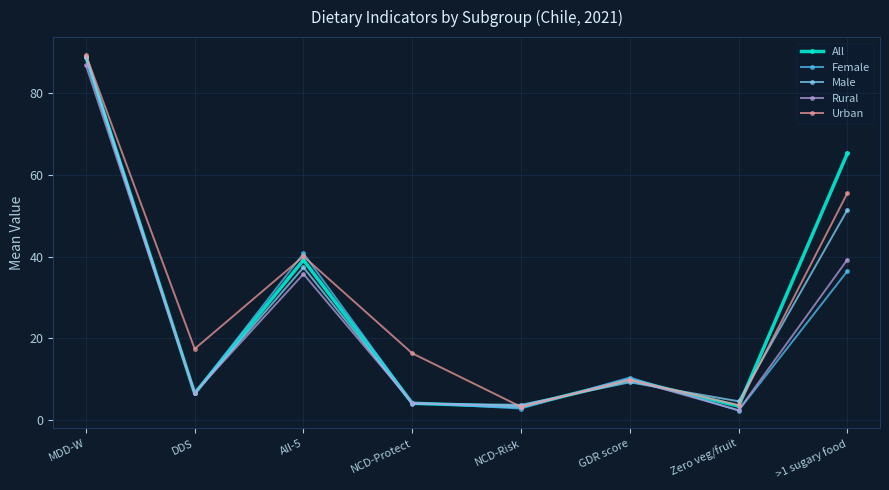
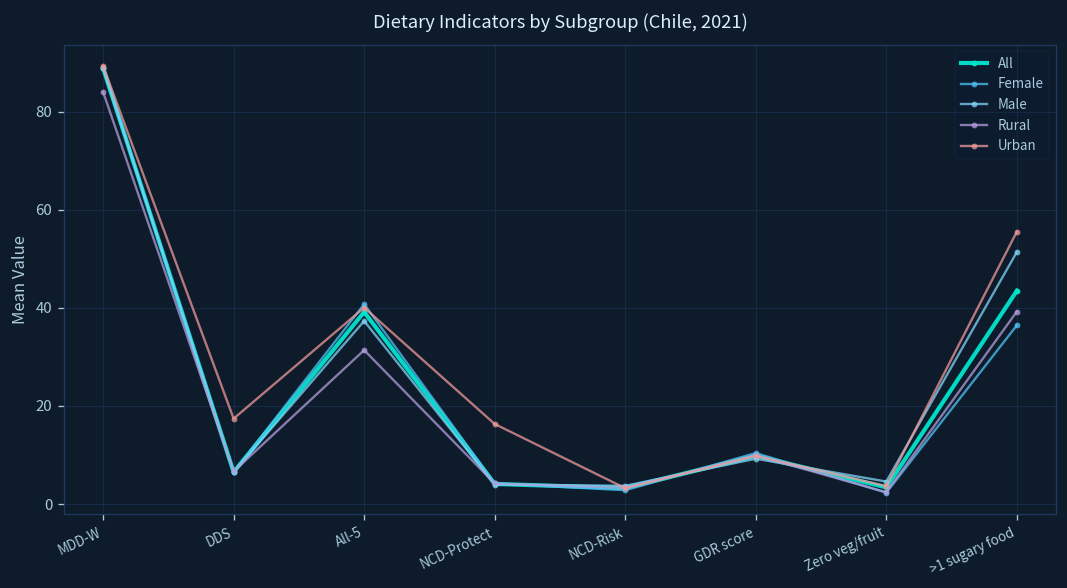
Rural, MDD-W: 87 -> 84
Rural, All-5: 36 -> 31
All, >1 sugary food: 65 -> 43
